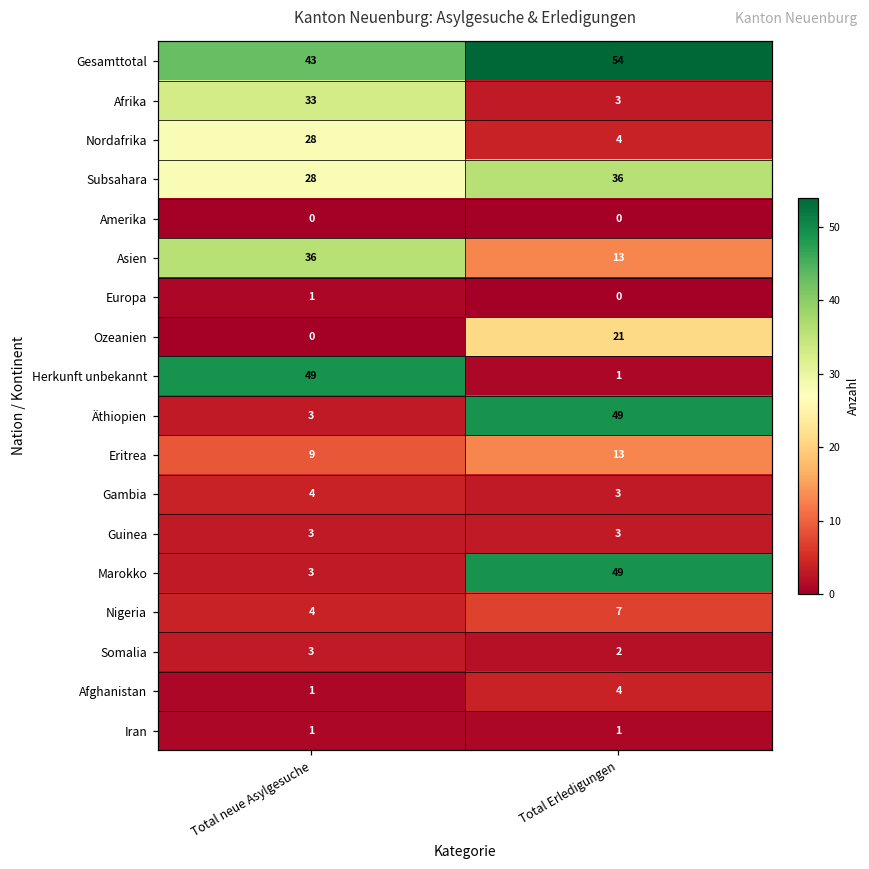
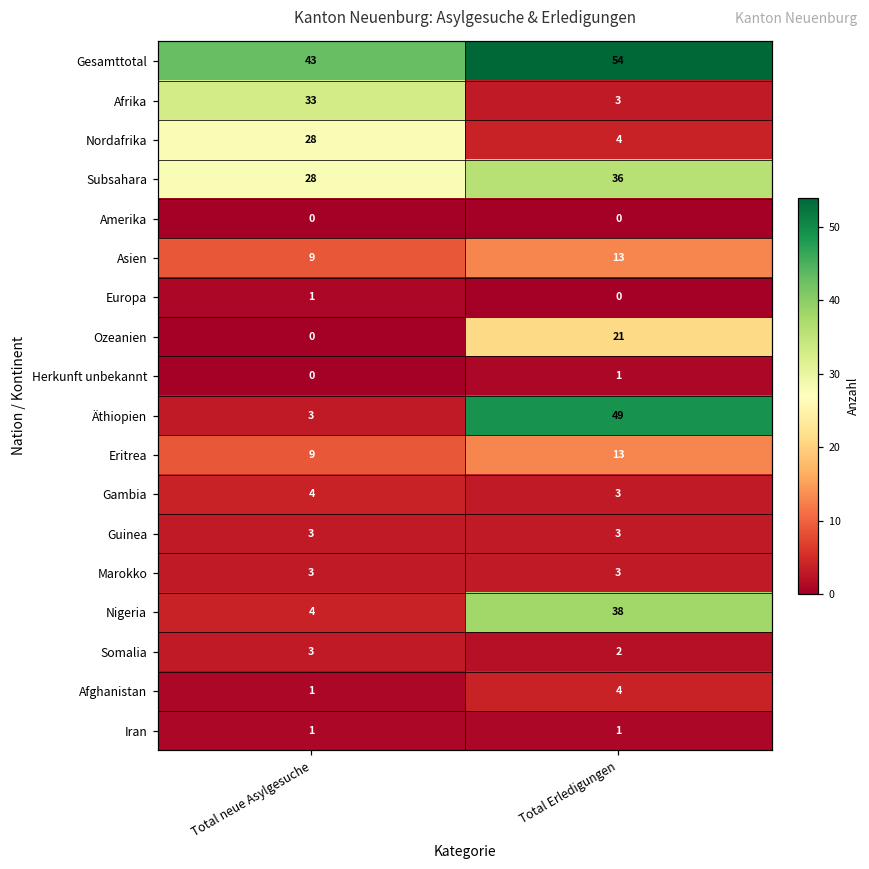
Asien, Total neue Asylgesuche: 36 -> 9
Herkunft unbekannt, Total neue Asylgesuche: 49 -> 0
Marokko, Total Erledigungen: 49 -> 3
Nigeria, Total Erledigungen: 7 -> 38
